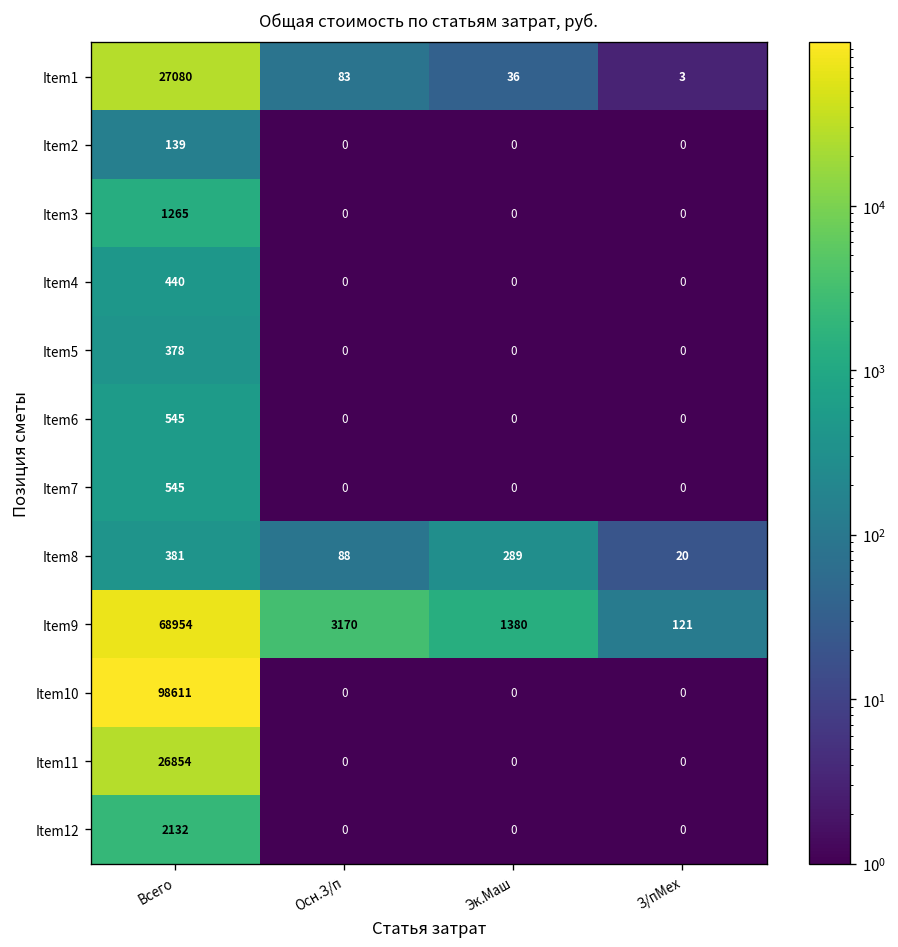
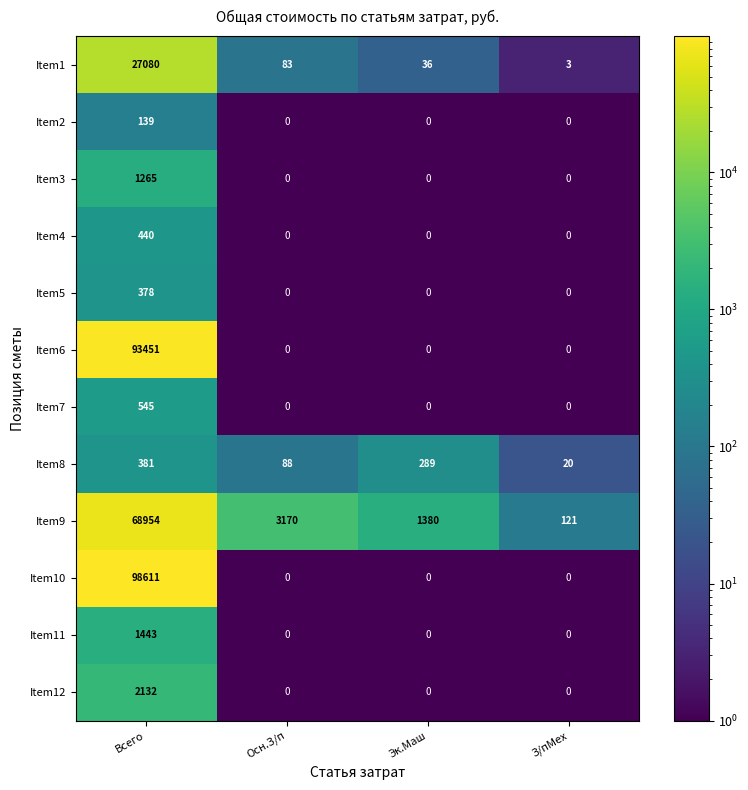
Item6, Всего: 545 -> 93451
Item11, Всего: 26854 -> 1443
